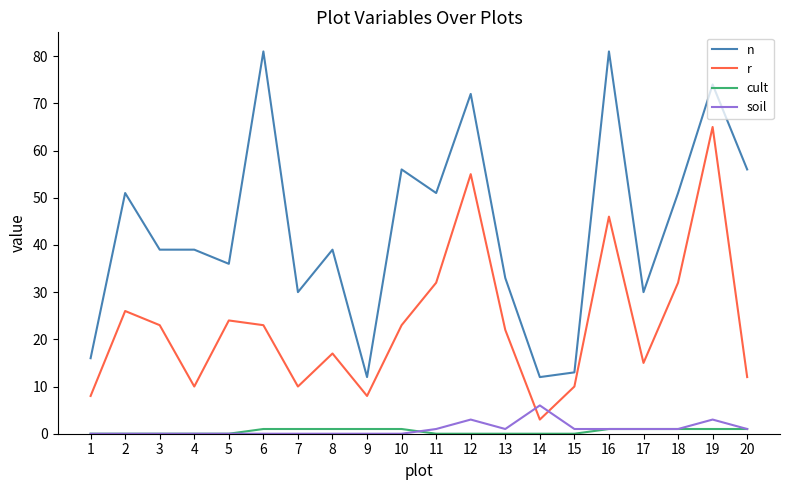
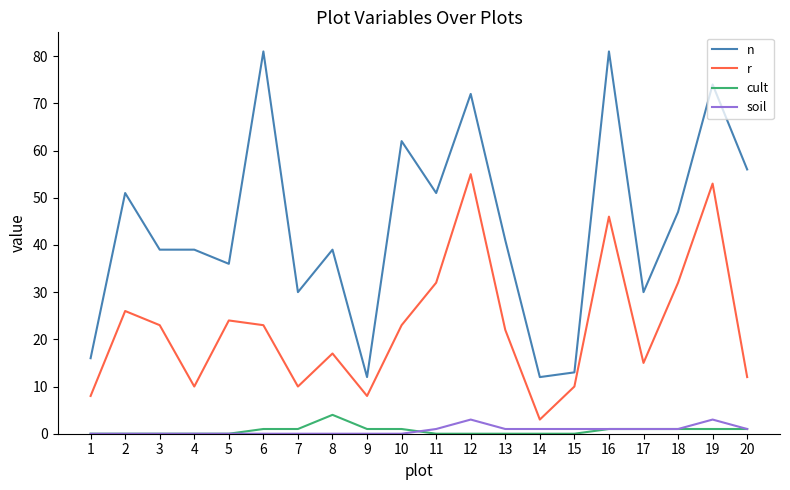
cult, 8: 1 -> 4
n, 10: 56 -> 62
n, 13: 33 -> 41
soil, 14: 6 -> 1
n, 18: 51 -> 47
r, 19: 65 -> 53
